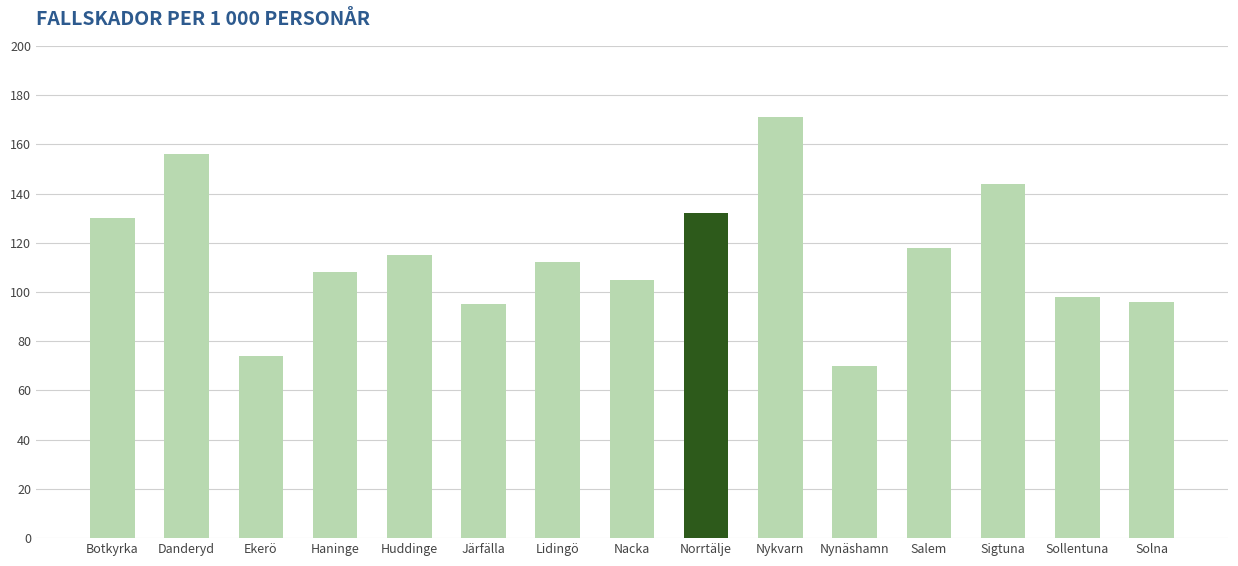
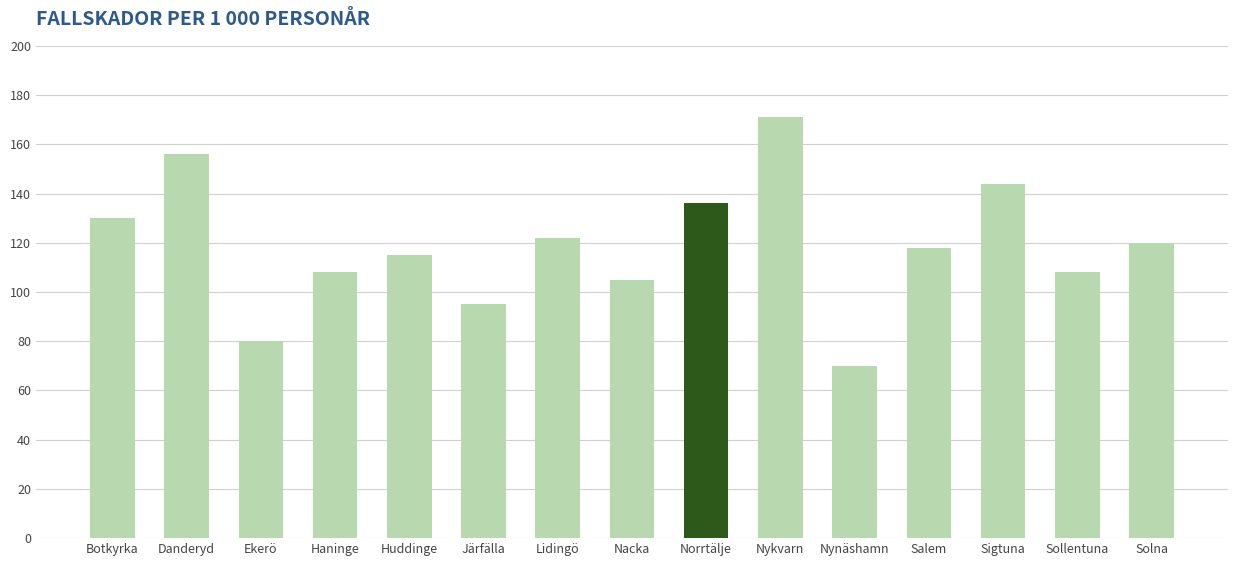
Ekerö: 74 -> 80
Lidingö: 112 -> 122
Norrtälje: 132 -> 136
Sollentuna: 98 -> 108
Solna: 96 -> 120
